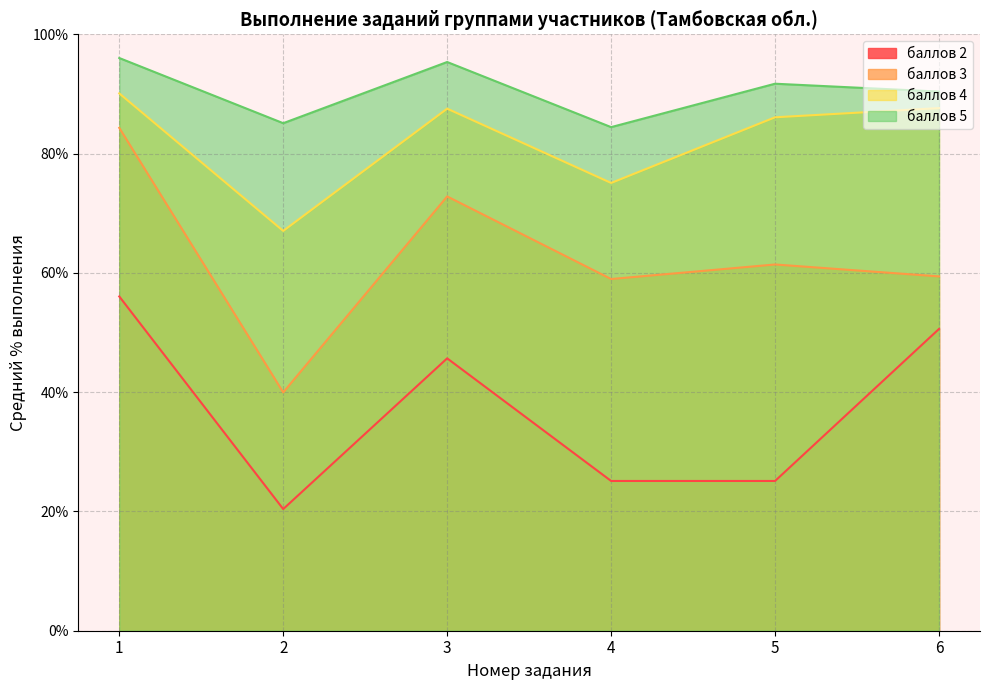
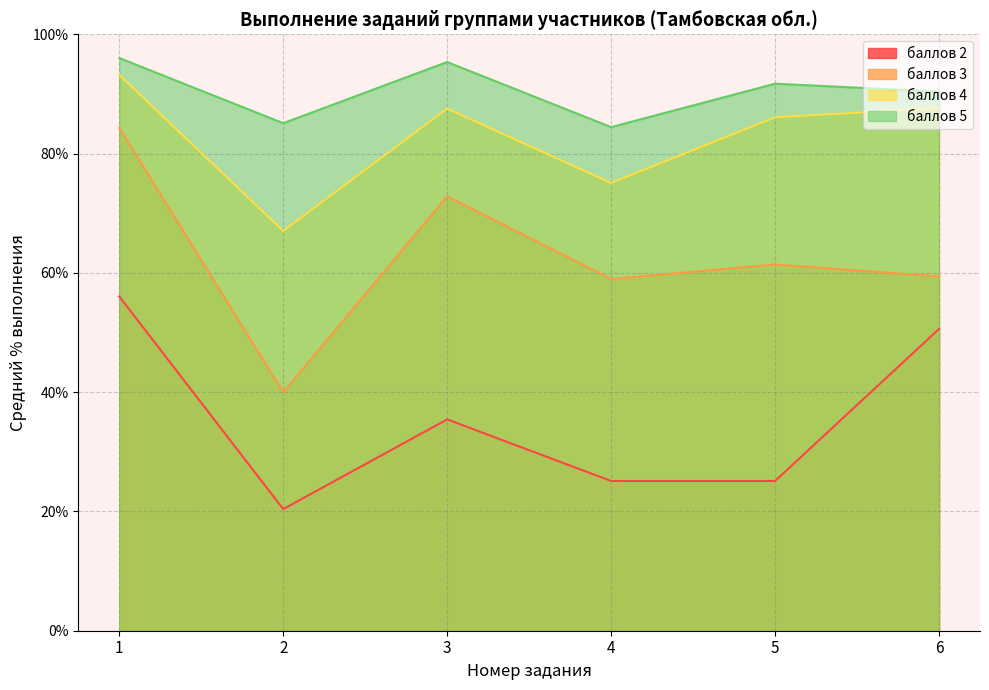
баллов 4, 1: 90% -> 93%
баллов 2, 3: 46% -> 35%
